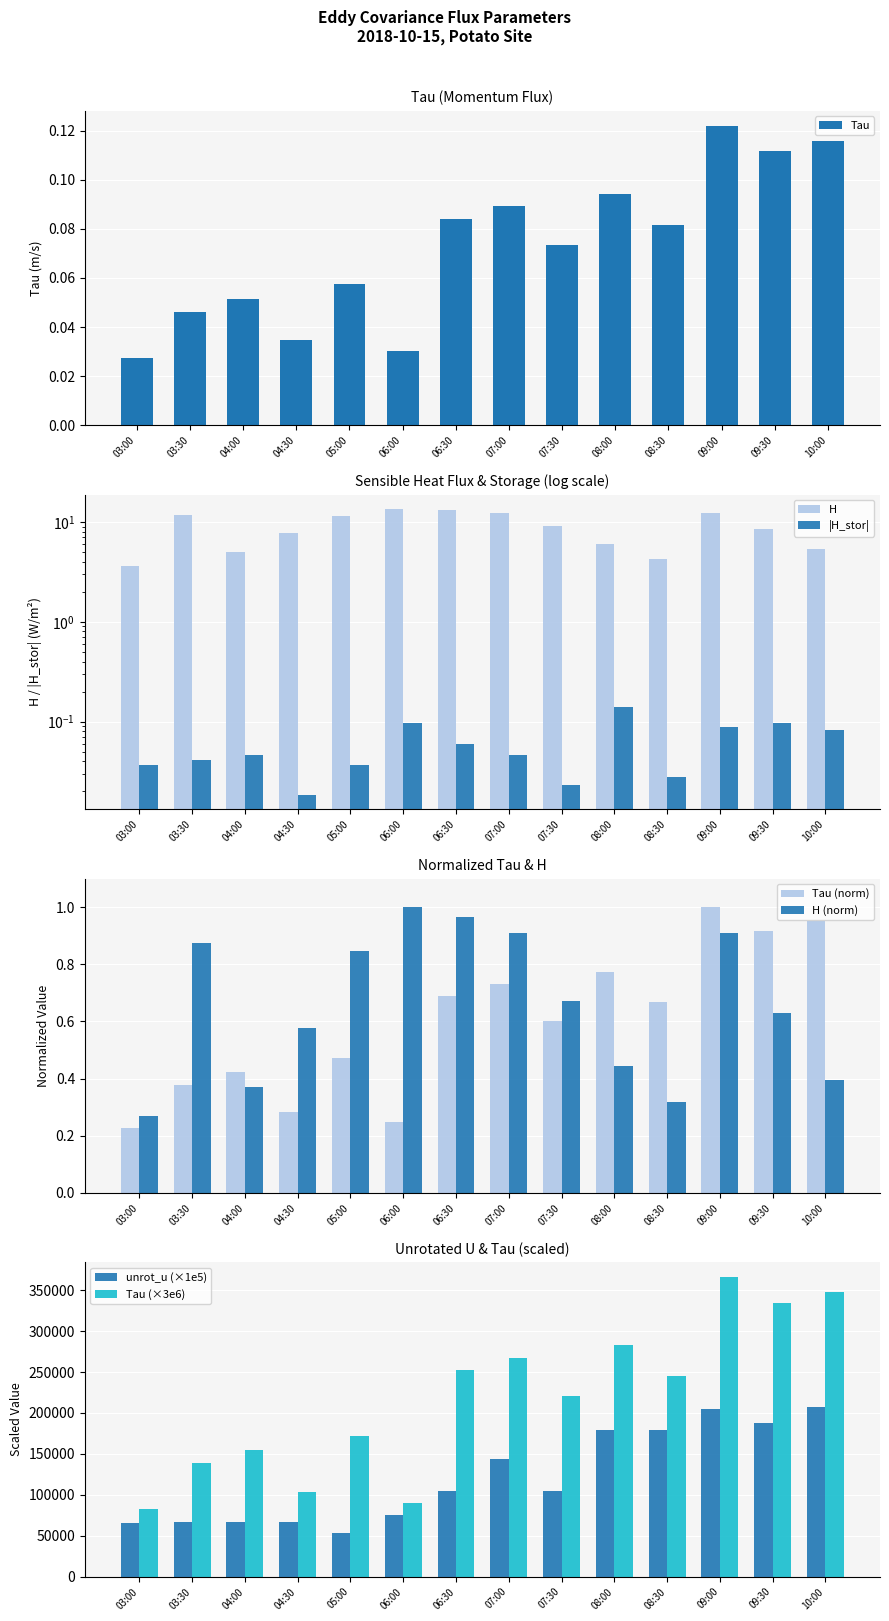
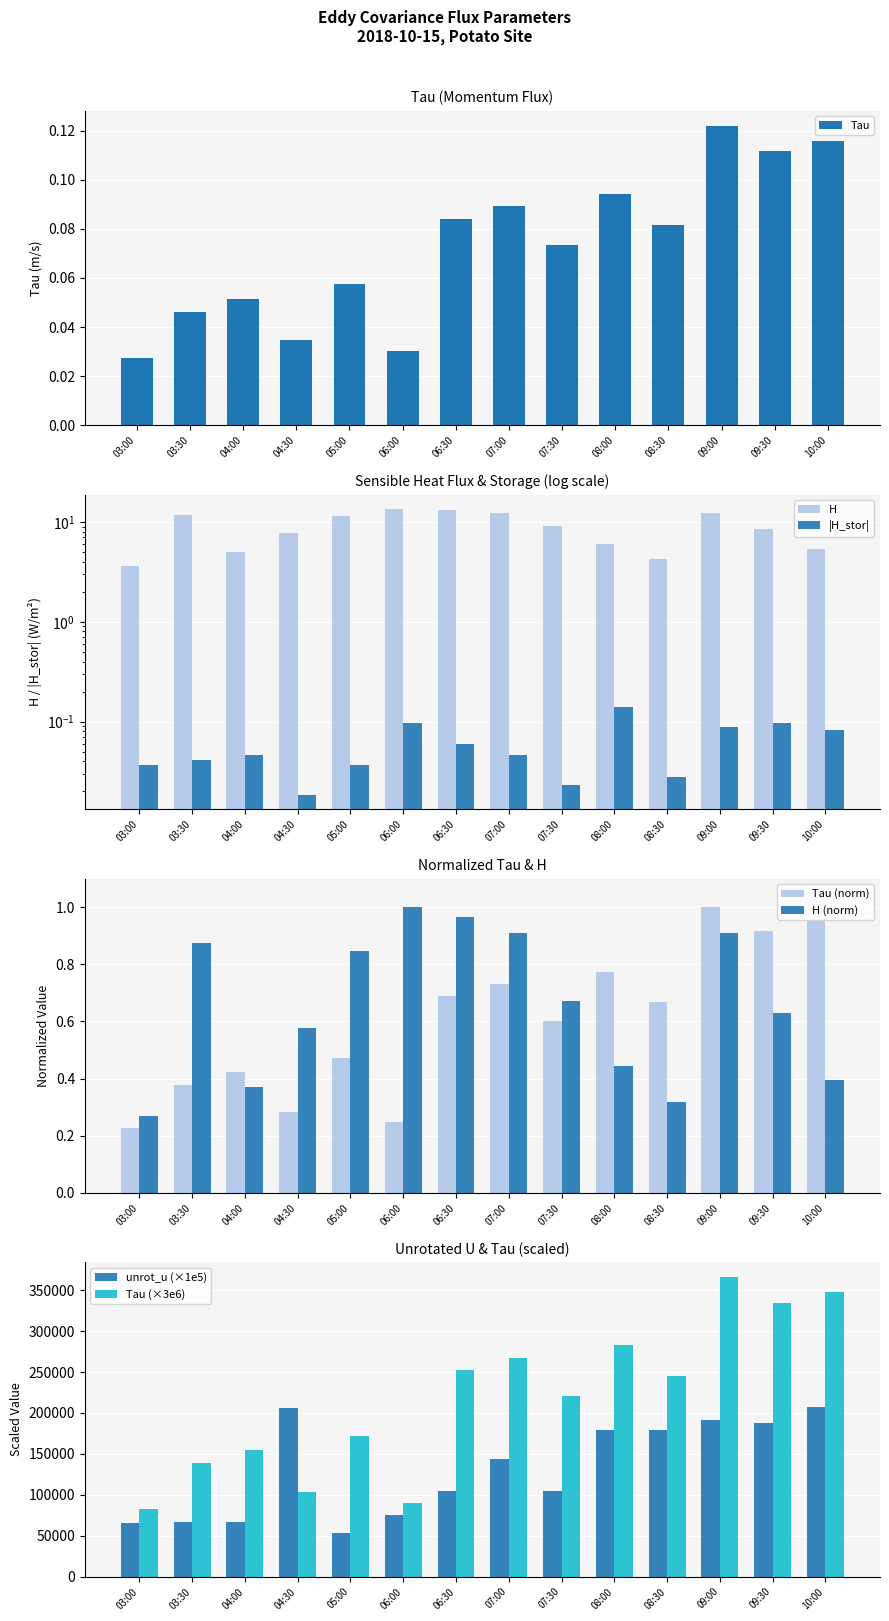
Unrotated U & Tau (scaled), unrot_u (×1e5), 04:30: 70000 -> 210000
Unrotated U & Tau (scaled), unrot_u (×1e5), 09:00: 200000 -> 190000
